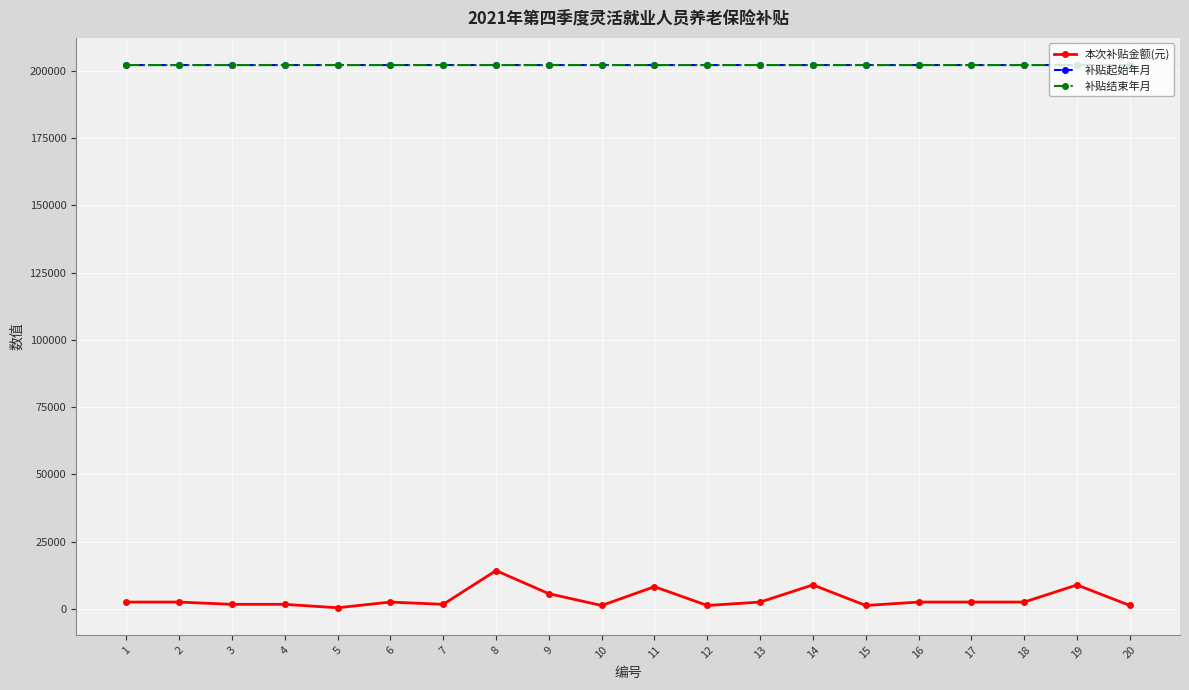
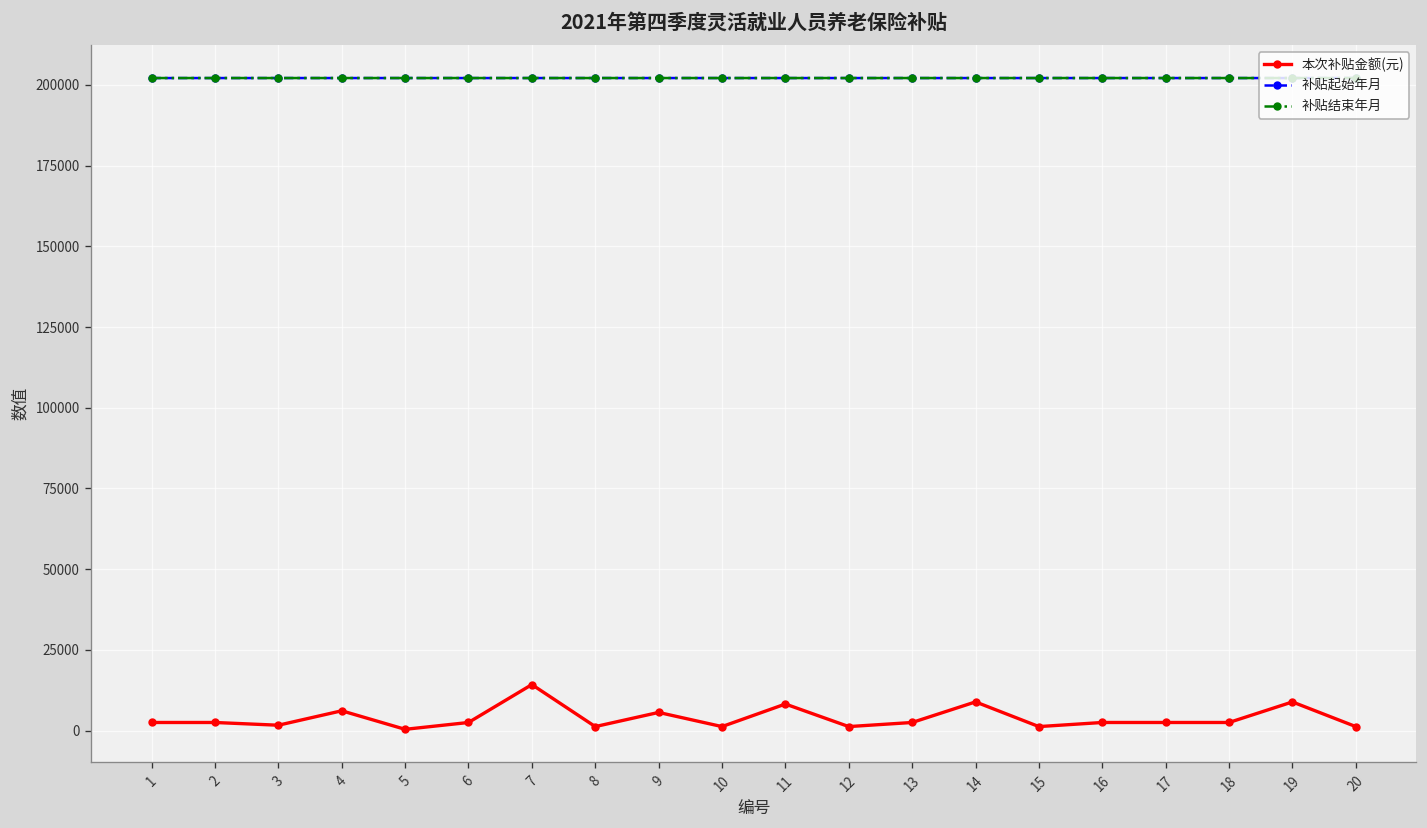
本次补贴金额(元), 4: 2000 -> 6000
本次补贴金额(元), 7: 2000 -> 14000
本次补贴金额(元), 8: 14000 -> 1000
